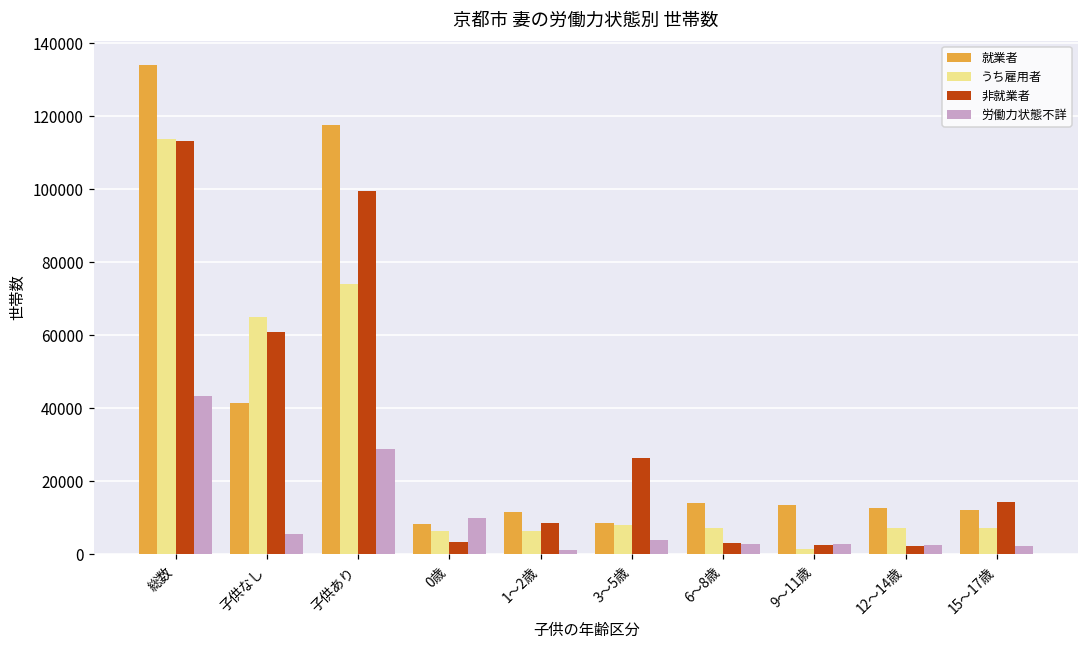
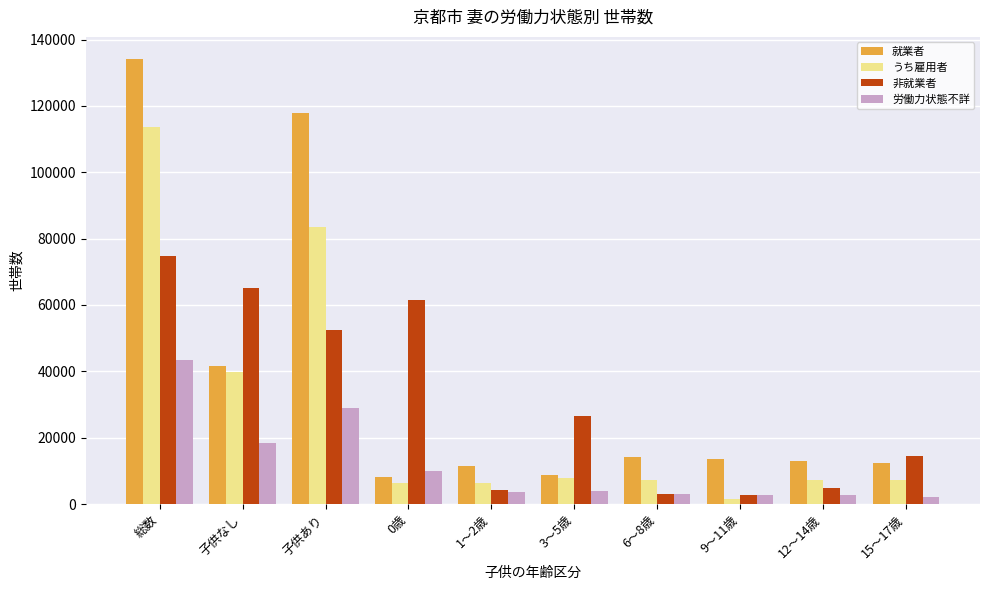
非就業者, 総数: 113000 -> 75000
うち雇用者, 子供なし: 65000 -> 40000
非就業者, 子供なし: 61000 -> 65000
労働力状態不詳, 子供なし: 6000 -> 18000
うち雇用者, 子供あり: 74000 -> 84000
非就業者, 子供あり: 100000 -> 52000
非就業者, 0歳: 3000 -> 62000
非就業者, 1～2歳: 9000 -> 4000
労働力状態不詳, 1～2歳: 1000 -> 4000
非就業者, 12～14歳: 2000 -> 5000
